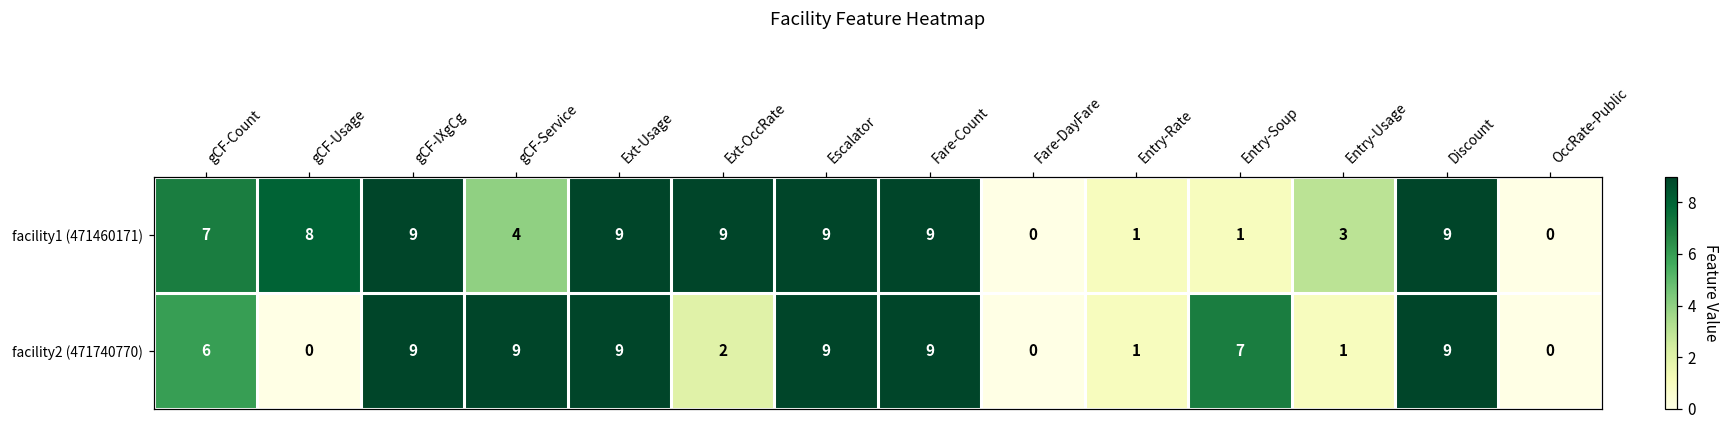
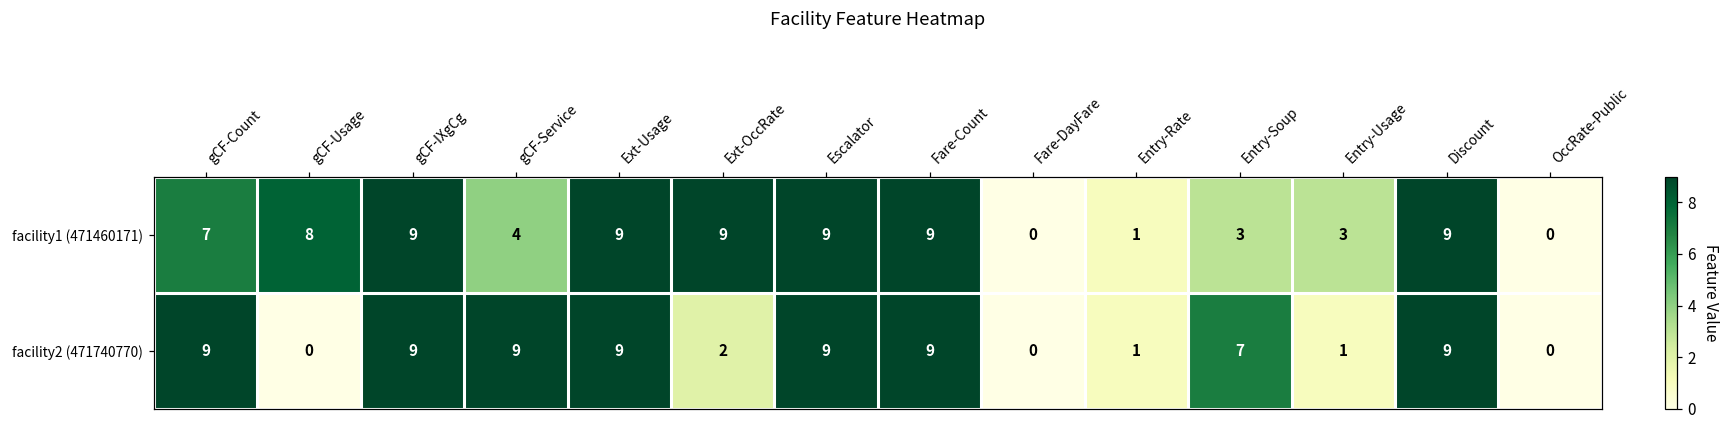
facility1 (471460171), Entry-Soup: 1 -> 3
facility2 (471740770), gCF-Count: 6 -> 9
